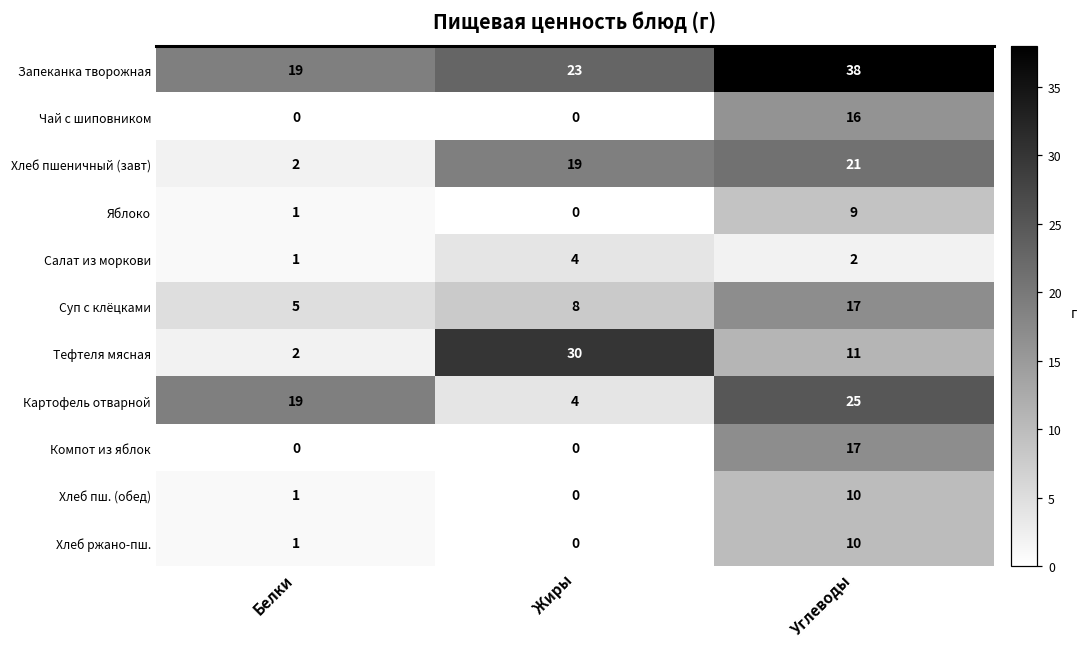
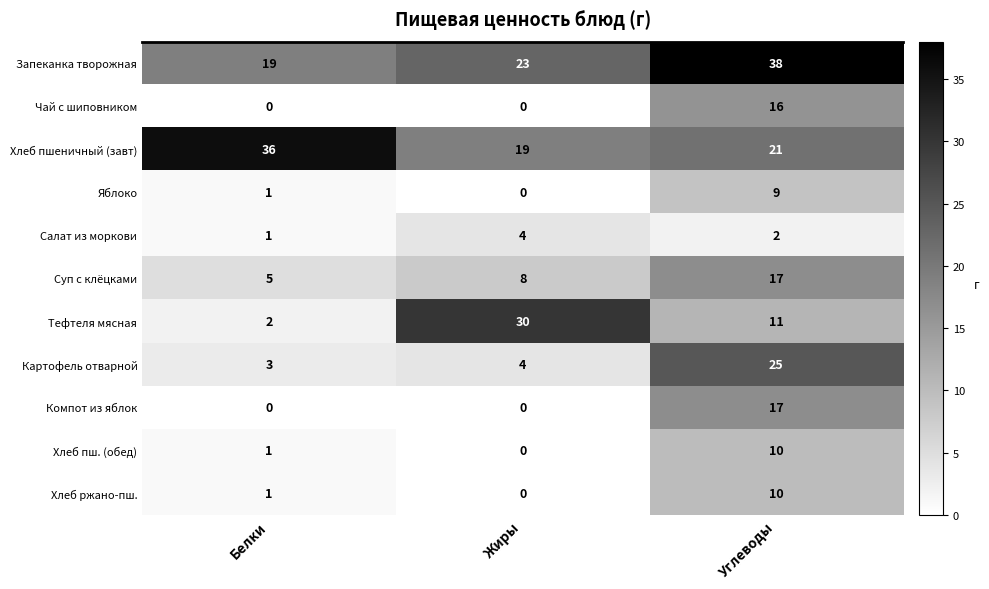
Хлеб пшеничный (завт), Белки: 2 -> 36
Картофель отварной, Белки: 19 -> 3
